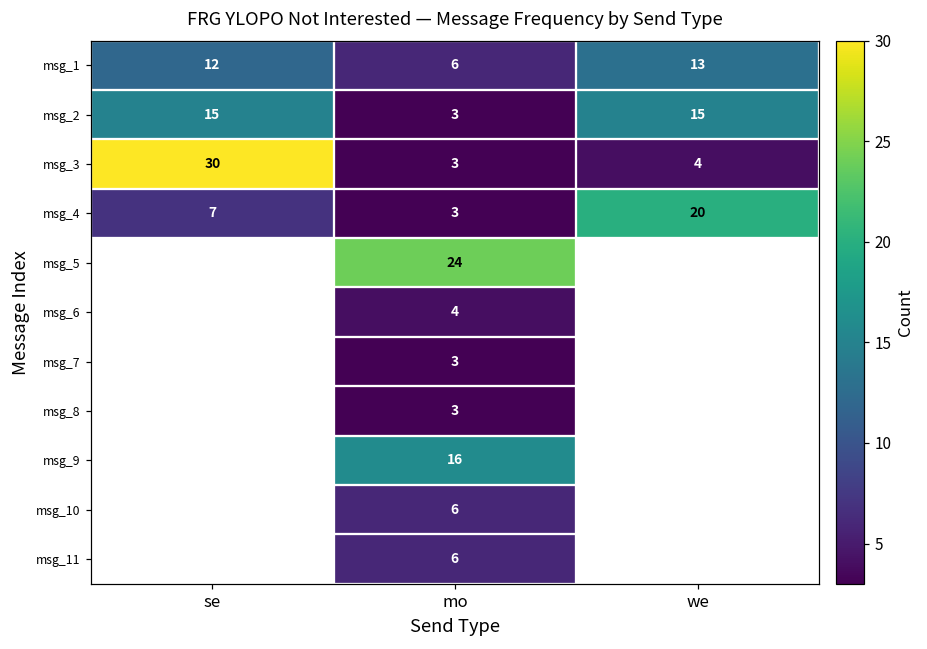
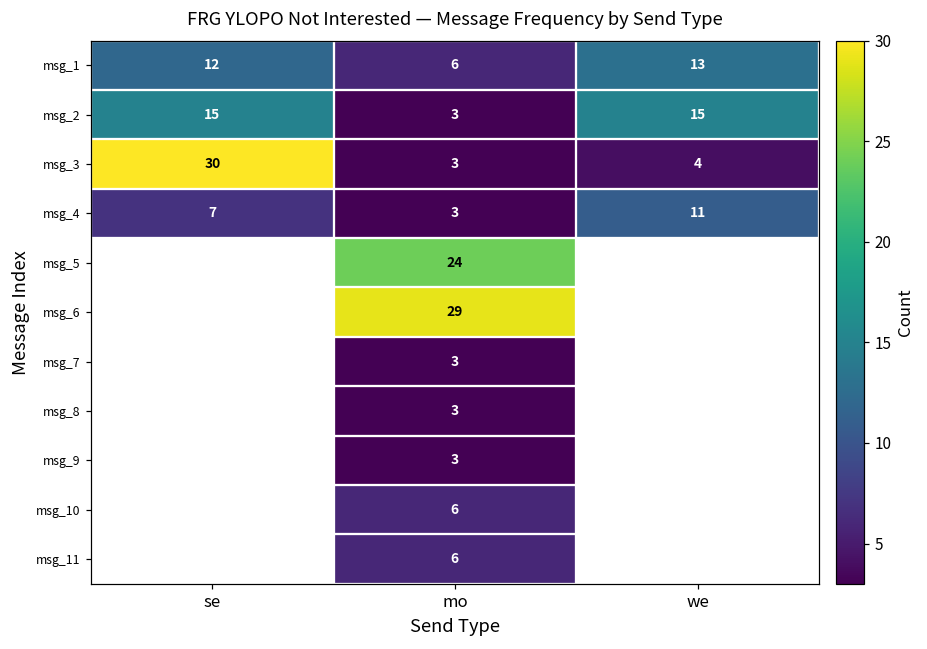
msg_4, we: 20 -> 11
msg_6, mo: 4 -> 29
msg_9, mo: 16 -> 3
